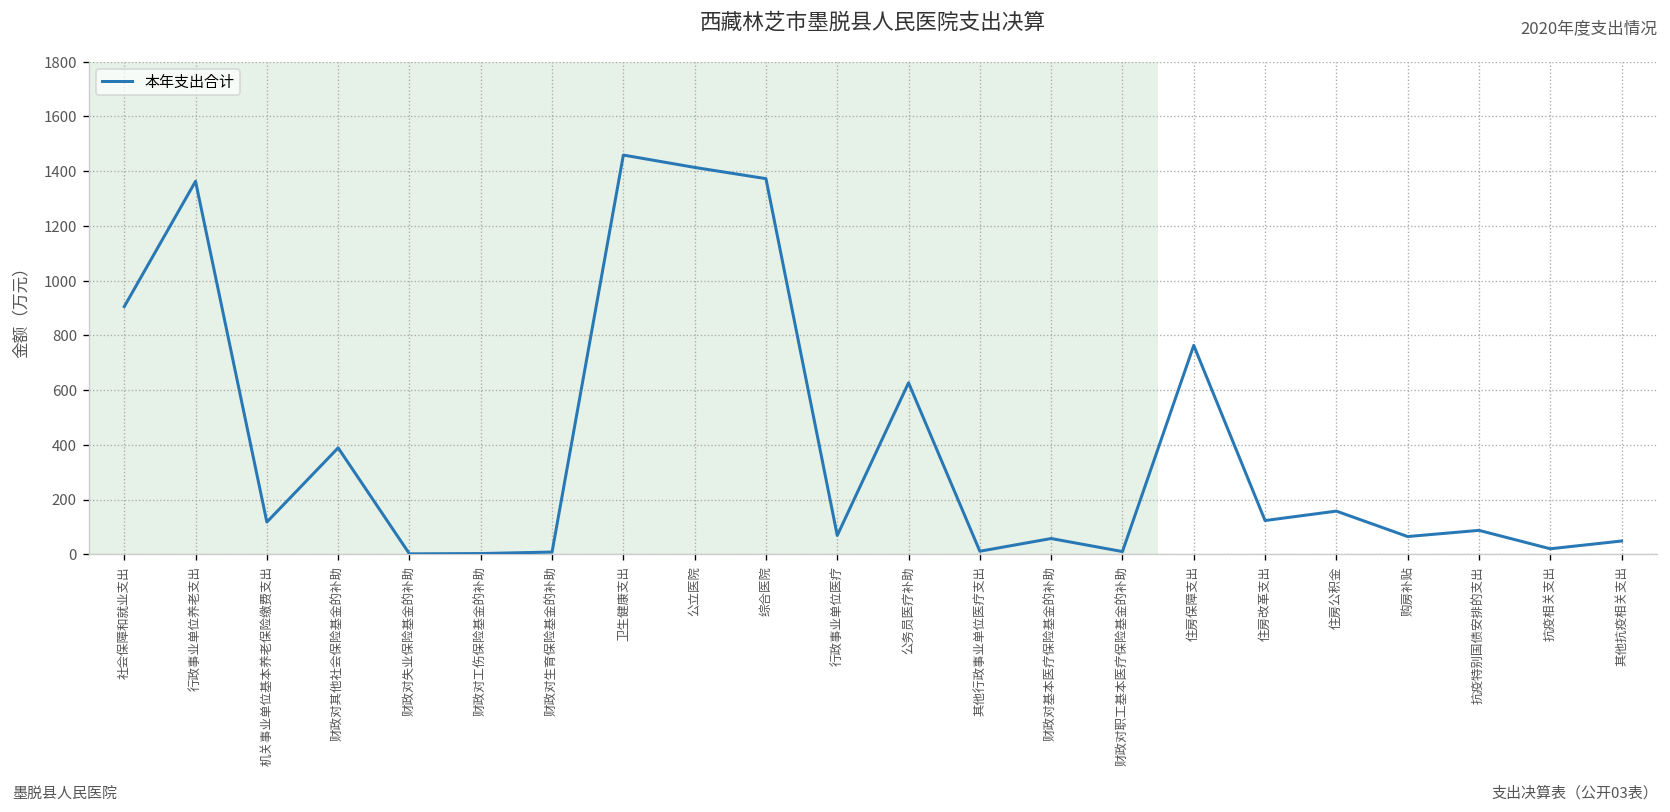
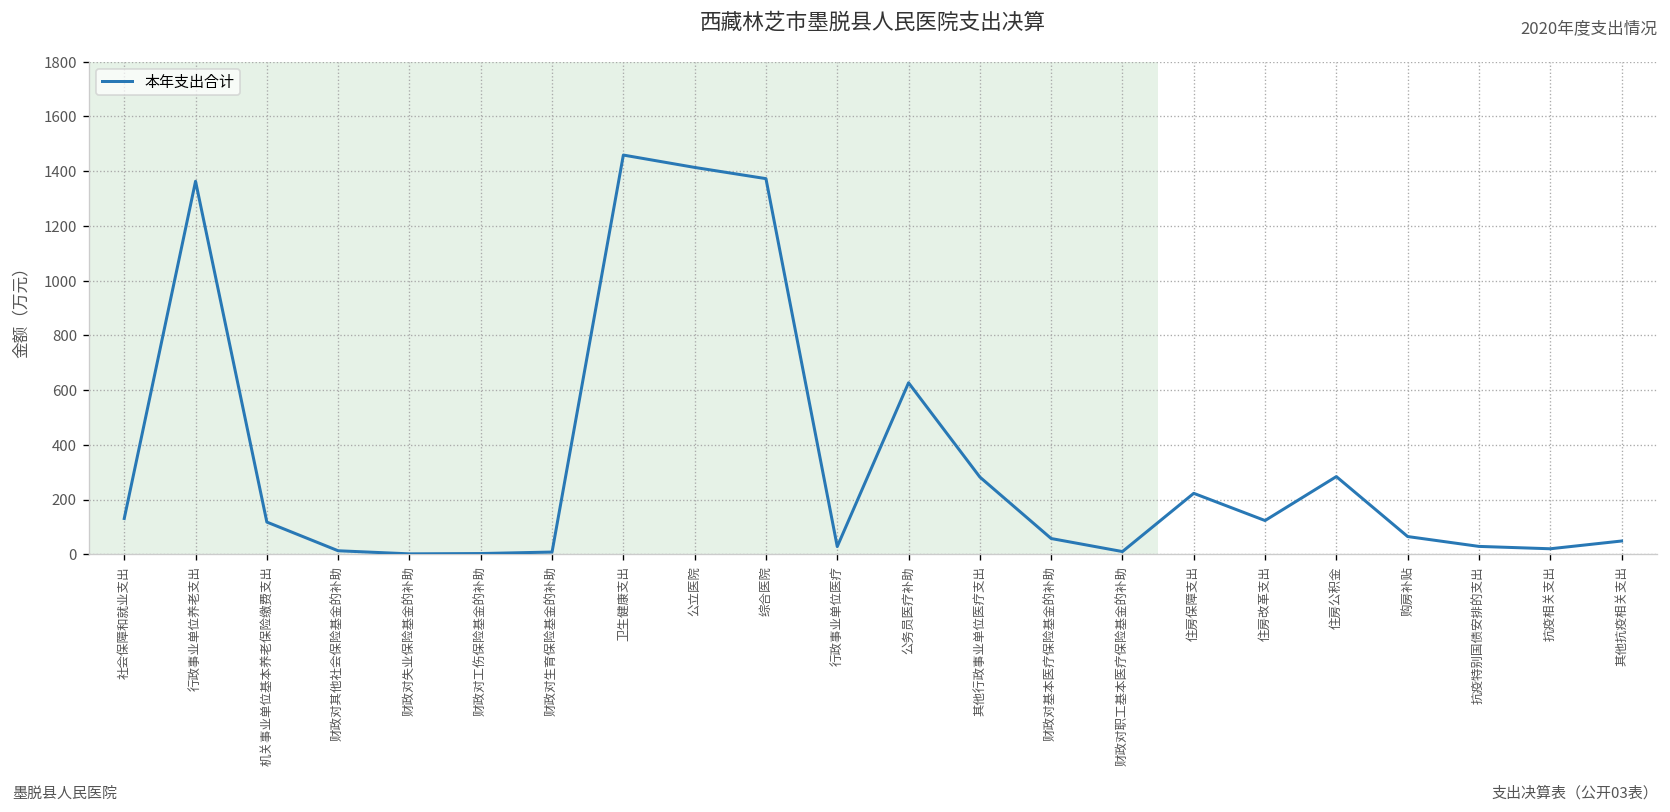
社会保障和就业支出: 910 -> 130
财政对其他社会保险基金的补助: 390 -> 10
行政事业单位医疗: 70 -> 30
其他行政事业单位医疗支出: 10 -> 280
住房保障支出: 760 -> 220
住房公积金: 160 -> 280
抗疫特别国债安排的支出: 90 -> 30
